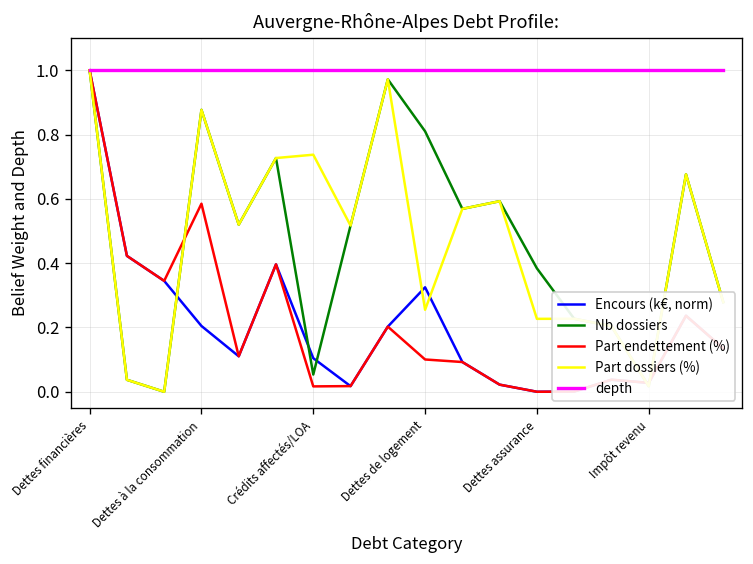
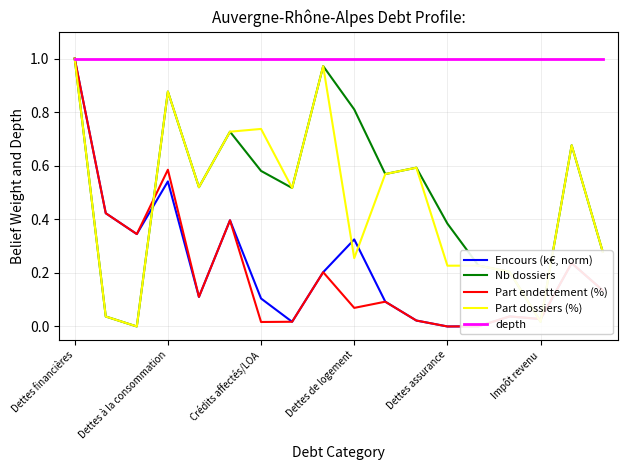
Encours (k€, norm), Dettes à la consommation: 0.20 -> 0.54
Nb dossiers, Crédits affectés/LOA: 0.05 -> 0.58
Part endettement (%), Dettes de logement: 0.10 -> 0.07
